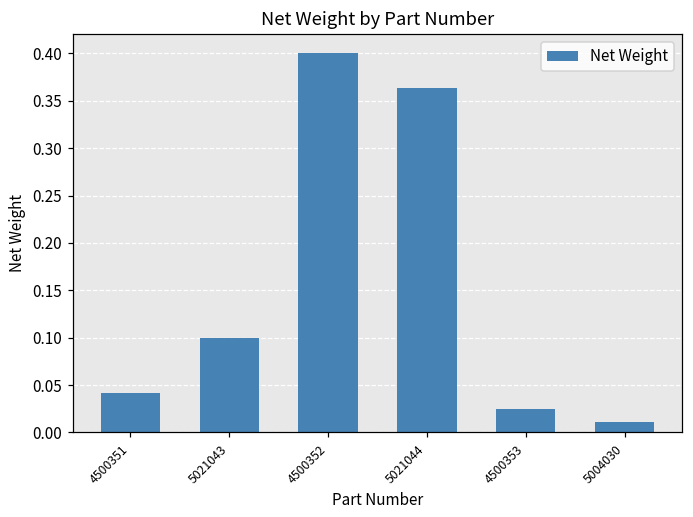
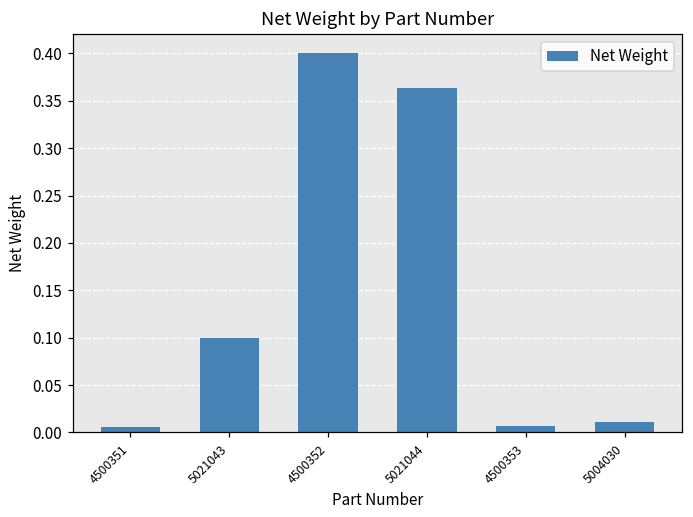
4500351: 0.04 -> 0.01
4500353: 0.03 -> 0.01
